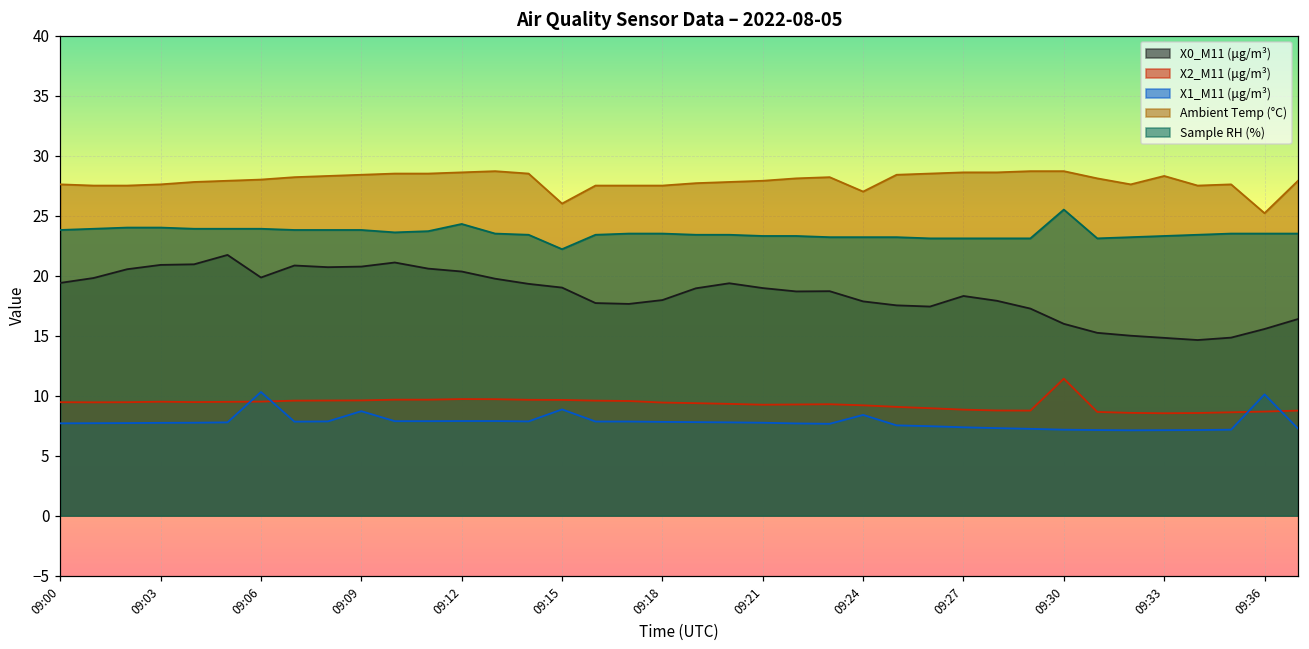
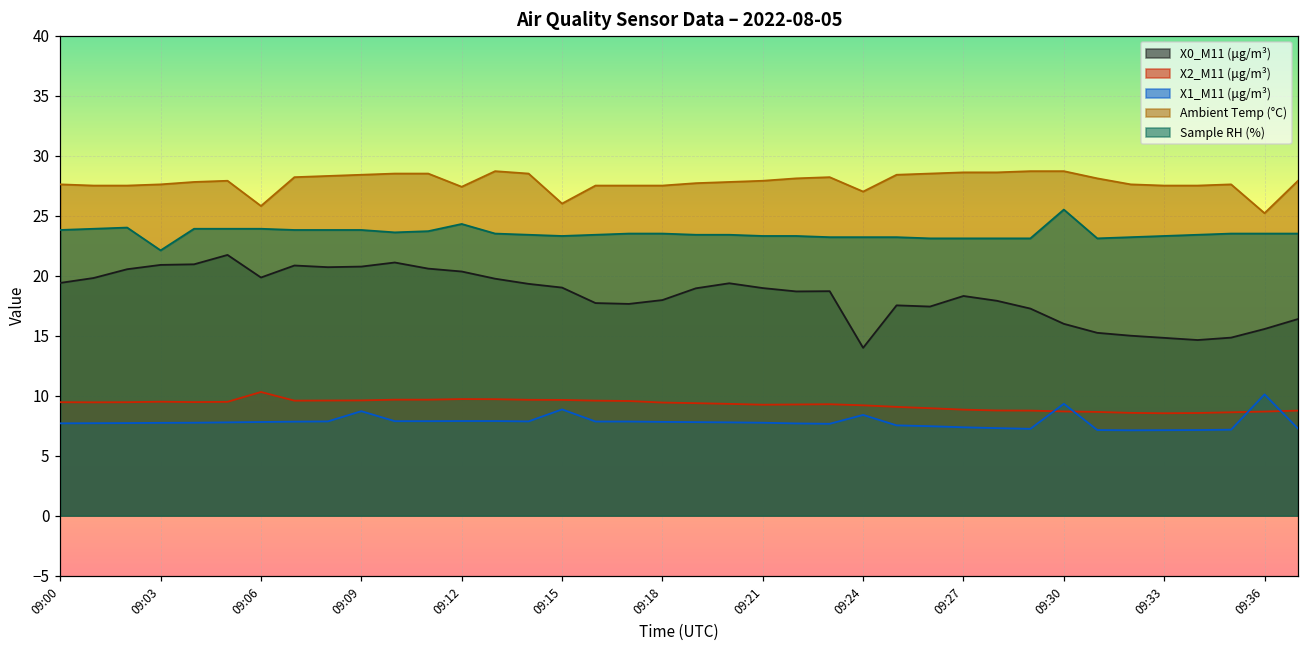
Sample RH (%), 09:03: 24.0 -> 22.1
X2_M11 (μg/m³), 09:06: 9.5 -> 10.3
X1_M11 (μg/m³), 09:06: 10.3 -> 7.8
Ambient Temp (°C), 09:06: 28.0 -> 25.8
Ambient Temp (°C), 09:12: 28.6 -> 27.4
Sample RH (%), 09:15: 22.2 -> 23.3
X0_M11 (μg/m³), 09:24: 17.9 -> 14.0
X2_M11 (μg/m³), 09:30: 11.4 -> 8.7
X1_M11 (μg/m³), 09:30: 7.2 -> 9.3
Ambient Temp (°C), 09:33: 28.3 -> 27.5
